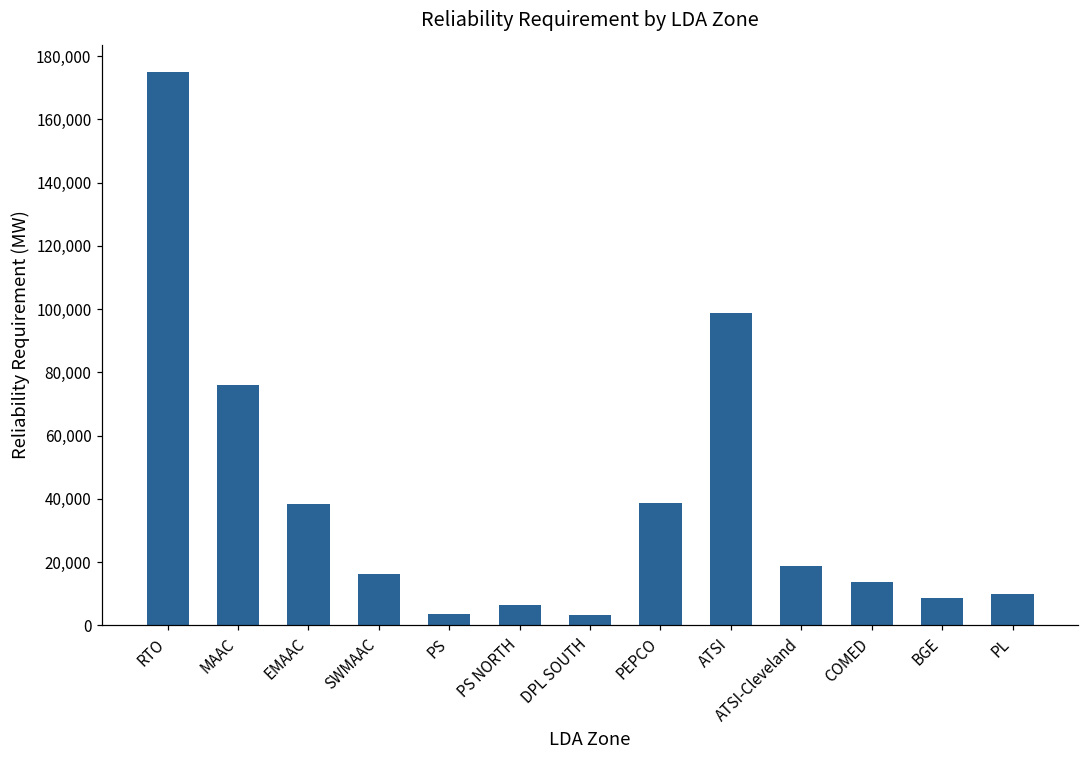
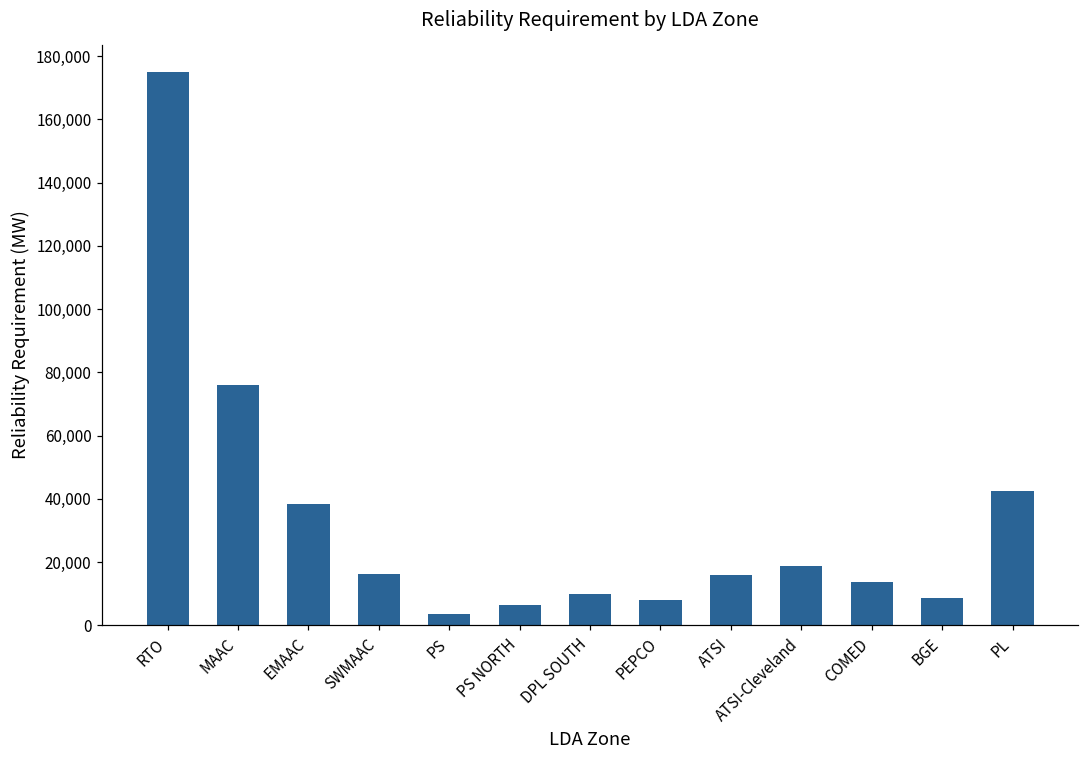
DPL SOUTH: 3,000 -> 10,000
PEPCO: 39,000 -> 8,000
ATSI: 99,000 -> 16,000
PL: 10,000 -> 42,000
